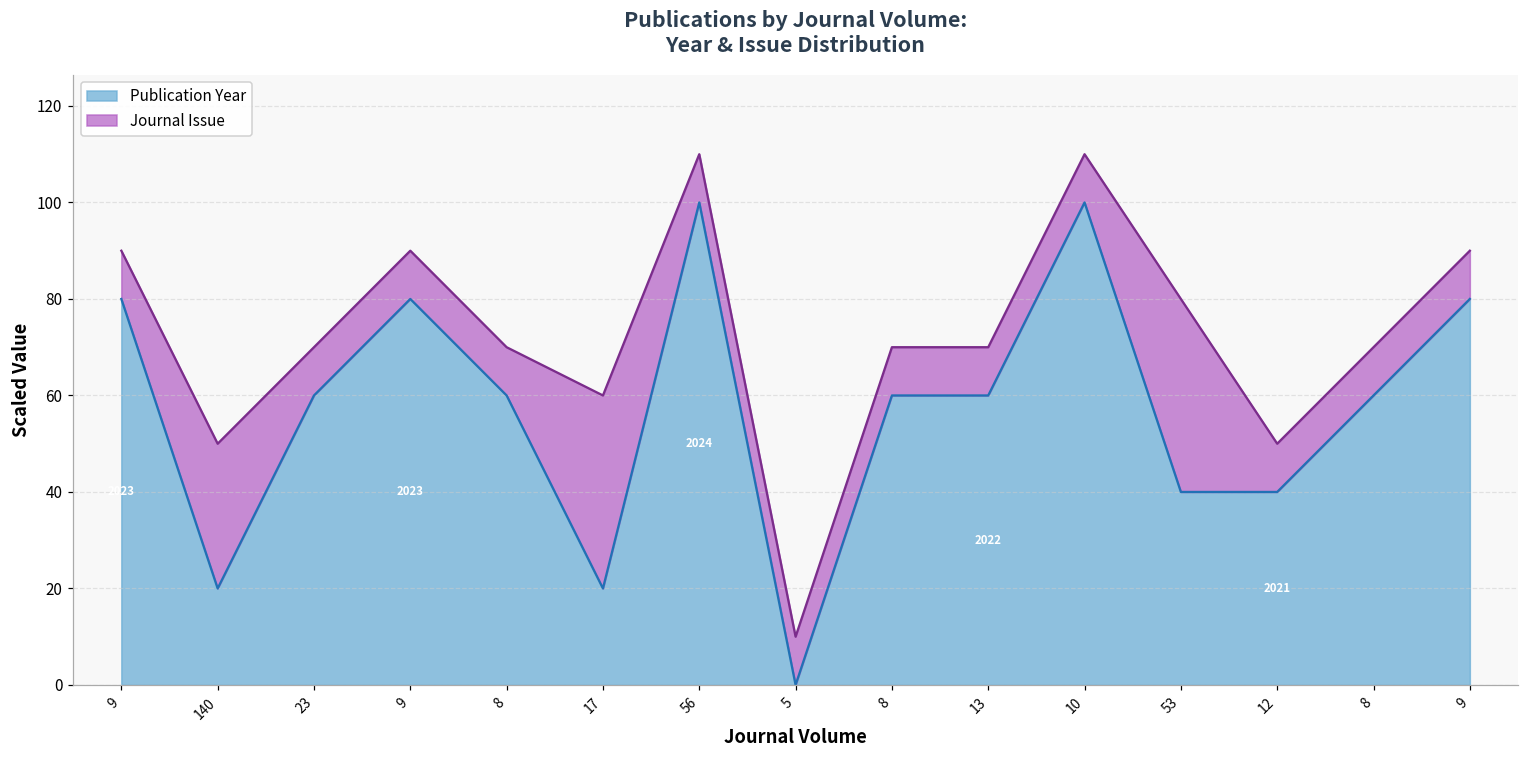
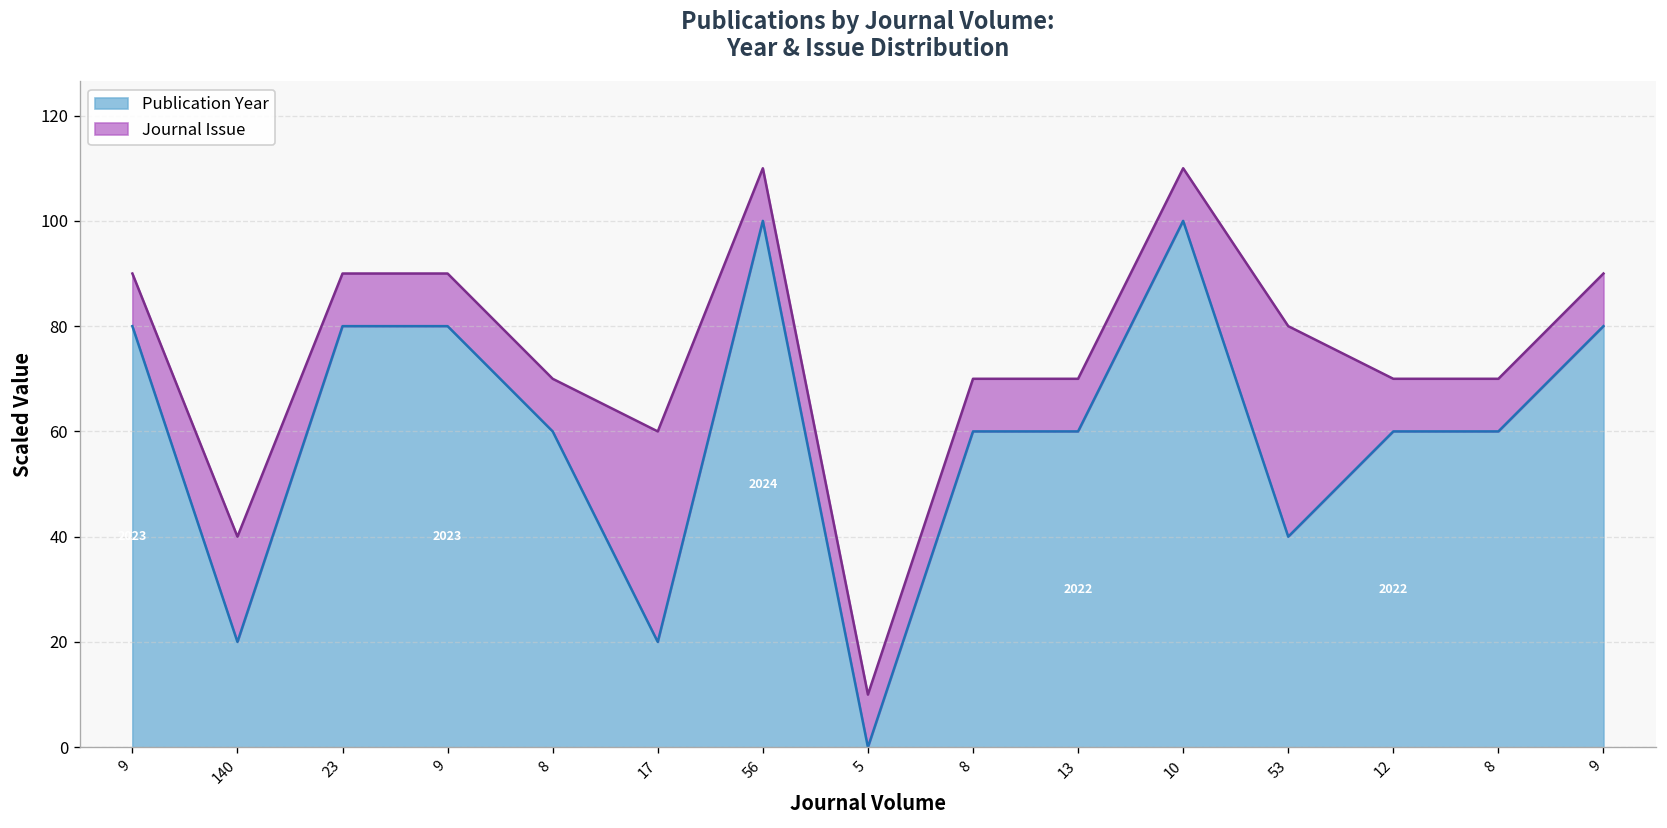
Journal Issue, 140: 30 -> 20
Publication Year, 23: 60 -> 80
Publication Year, 12: 2021 -> 2022
